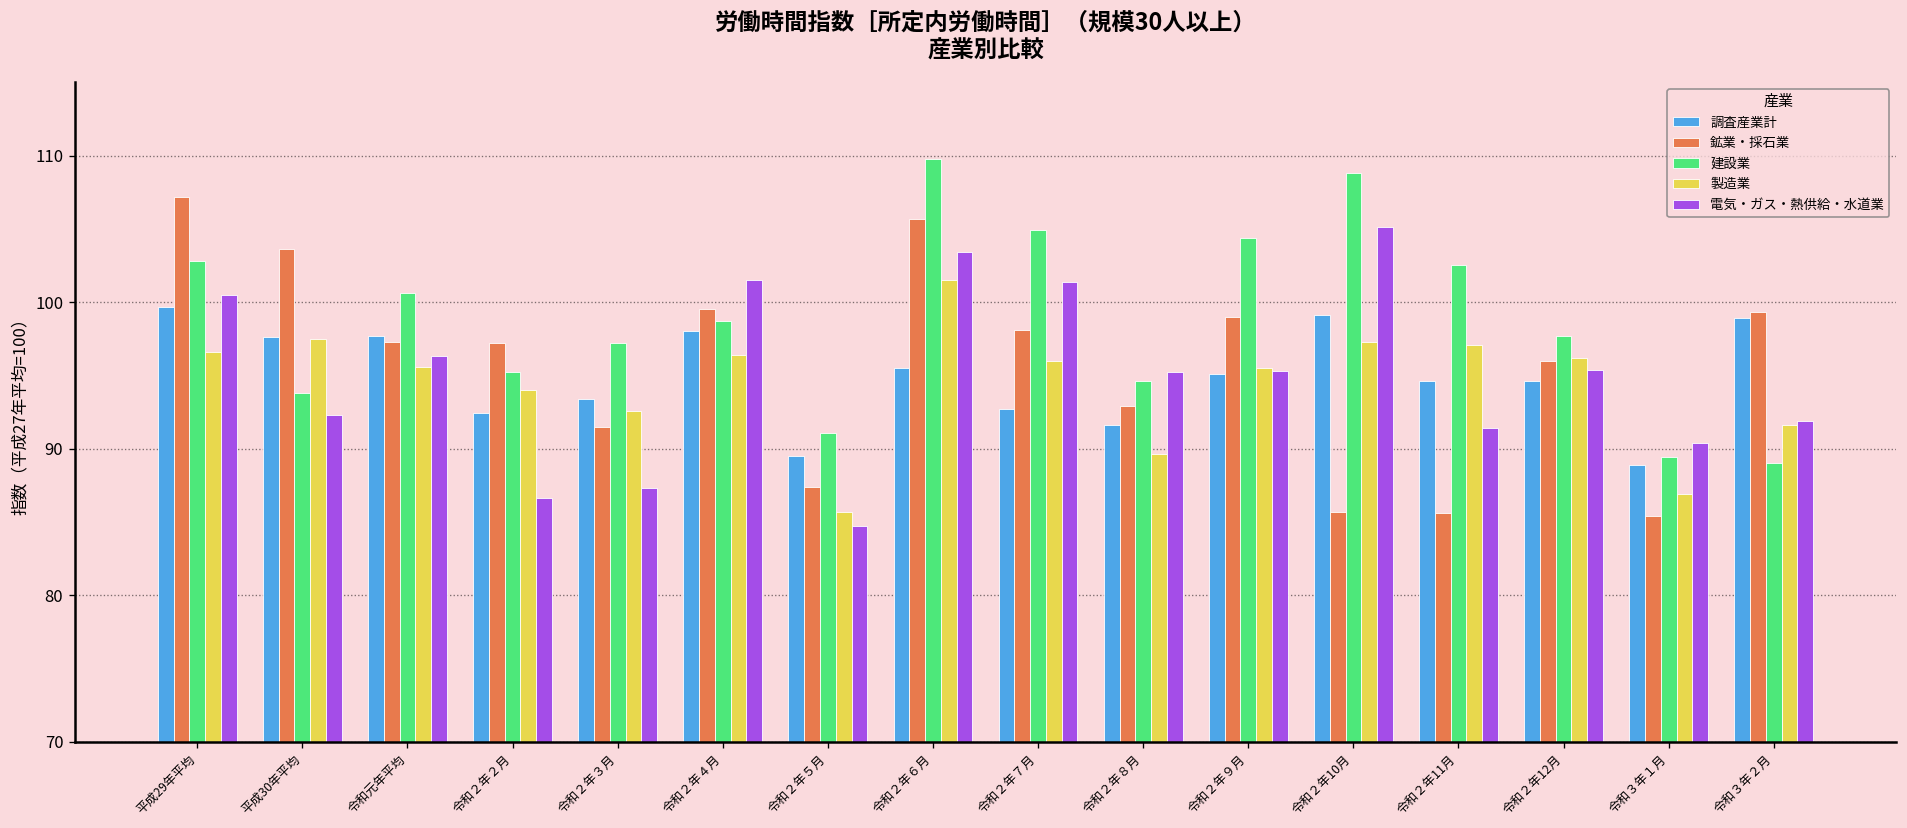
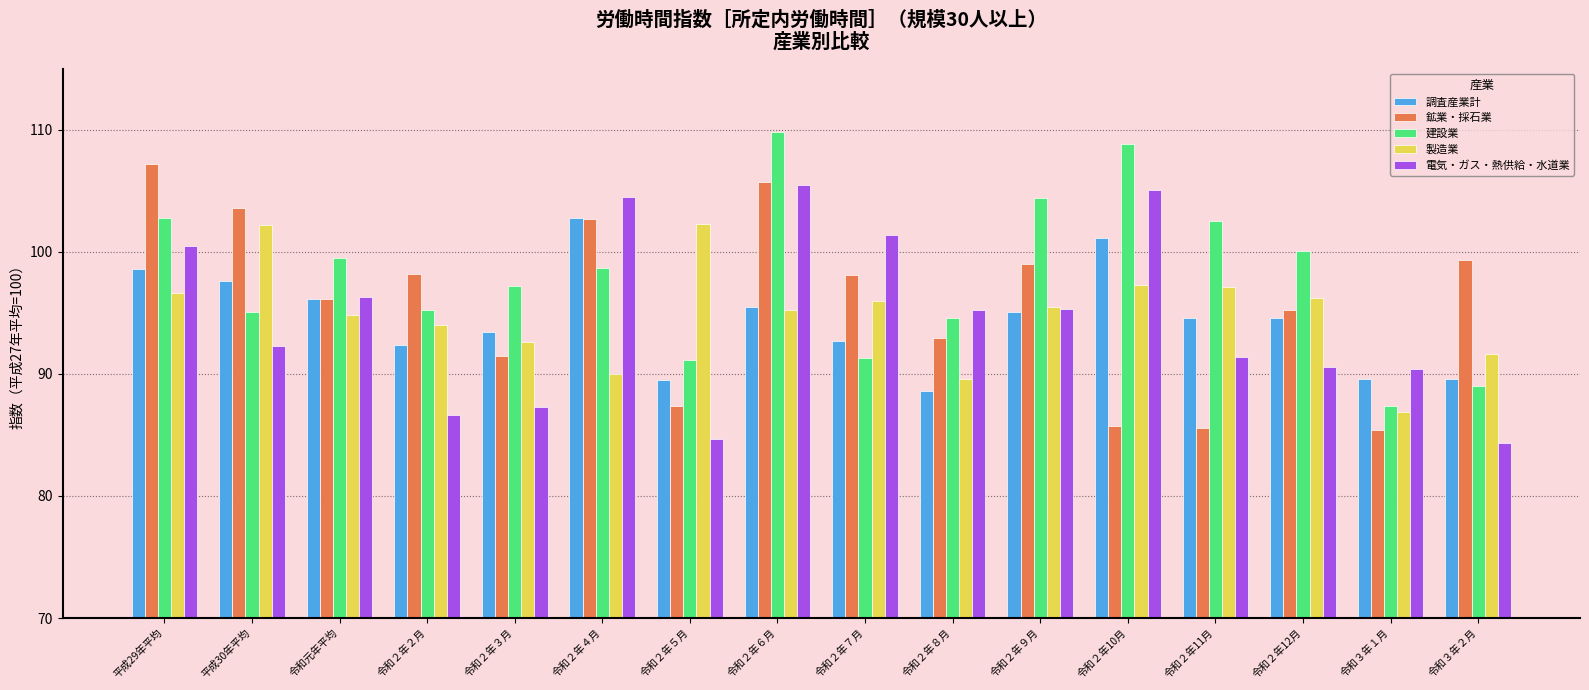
調査産業計, 平成29年平均: 99.7 -> 98.6
建設業, 平成30年平均: 93.8 -> 95.1
製造業, 平成30年平均: 97.5 -> 102.2
調査産業計, 令和元年平均: 97.7 -> 96.1
鉱業・採石業, 令和元年平均: 97.3 -> 96.1
建設業, 令和元年平均: 100.6 -> 99.5
製造業, 令和元年平均: 95.6 -> 94.8
鉱業・採石業, 令和２年２月: 97.2 -> 98.2
調査産業計, 令和２年４月: 98.0 -> 102.8
鉱業・採石業, 令和２年４月: 99.5 -> 102.7
製造業, 令和２年４月: 96.4 -> 90.0
電気・ガス・熱供給・水道業, 令和２年４月: 101.5 -> 104.5
製造業, 令和２年５月: 85.7 -> 102.3
製造業, 令和２年６月: 101.5 -> 95.2
電気・ガス・熱供給・水道業, 令和２年６月: 103.4 -> 105.5
建設業, 令和２年７月: 104.9 -> 91.3
調査産業計, 令和２年８月: 91.6 -> 88.6
調査産業計, 令和２年10月: 99.1 -> 101.1
鉱業・採石業, 令和２年12月: 96.0 -> 95.2
建設業, 令和２年12月: 97.7 -> 100.1
電気・ガス・熱供給・水道業, 令和２年12月: 95.4 -> 90.6
調査産業計, 令和３年１月: 88.9 -> 89.6
建設業, 令和３年１月: 89.4 -> 87.4
調査産業計, 令和３年２月: 98.9 -> 89.6
電気・ガス・熱供給・水道業, 令和３年２月: 91.9 -> 84.3
